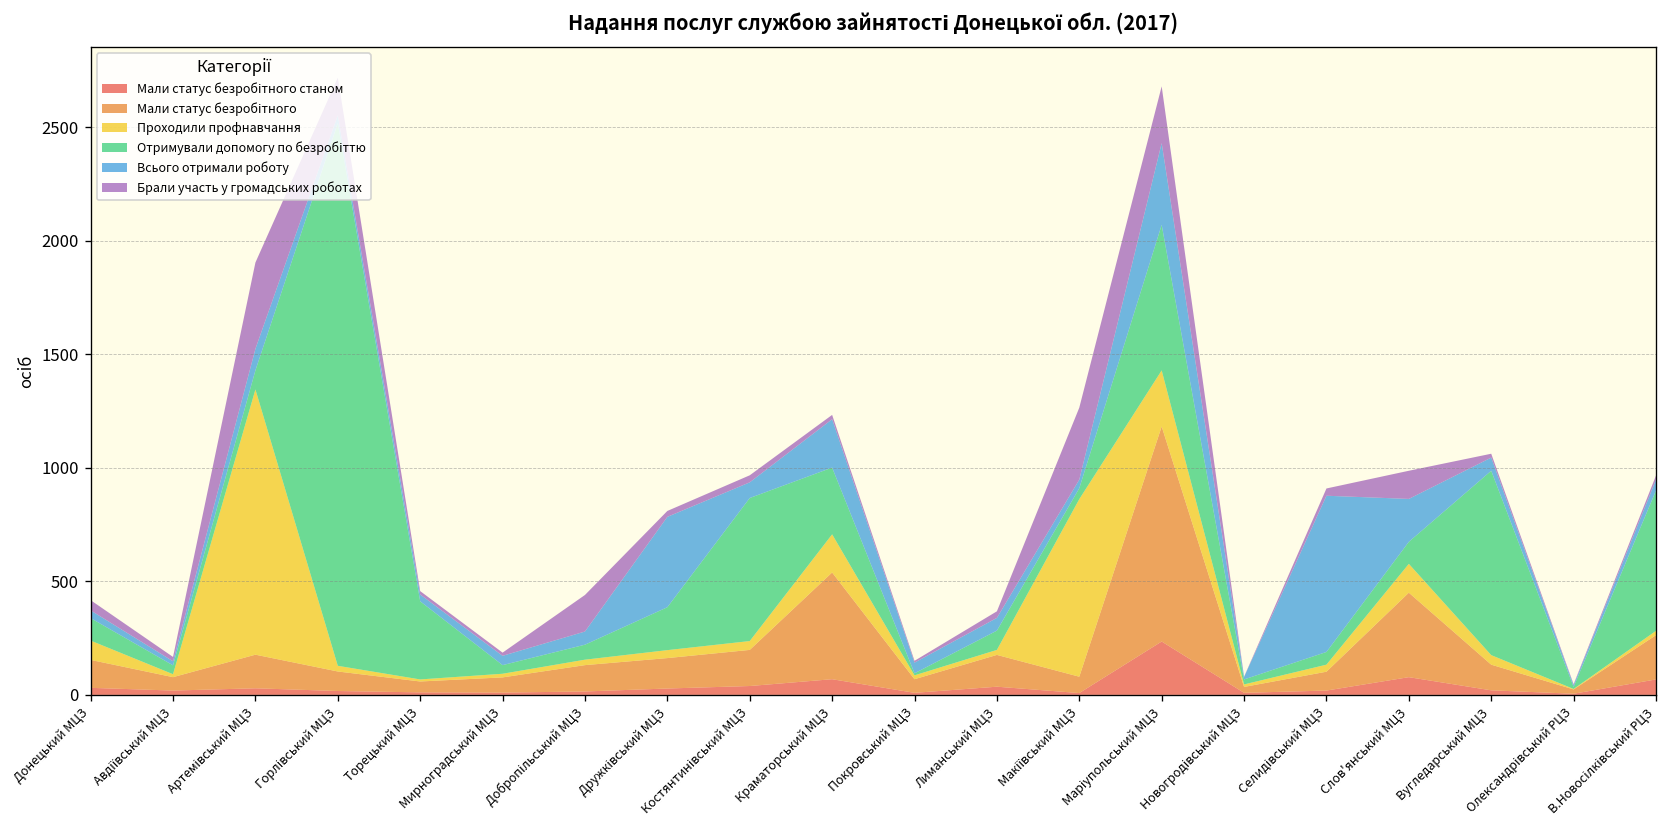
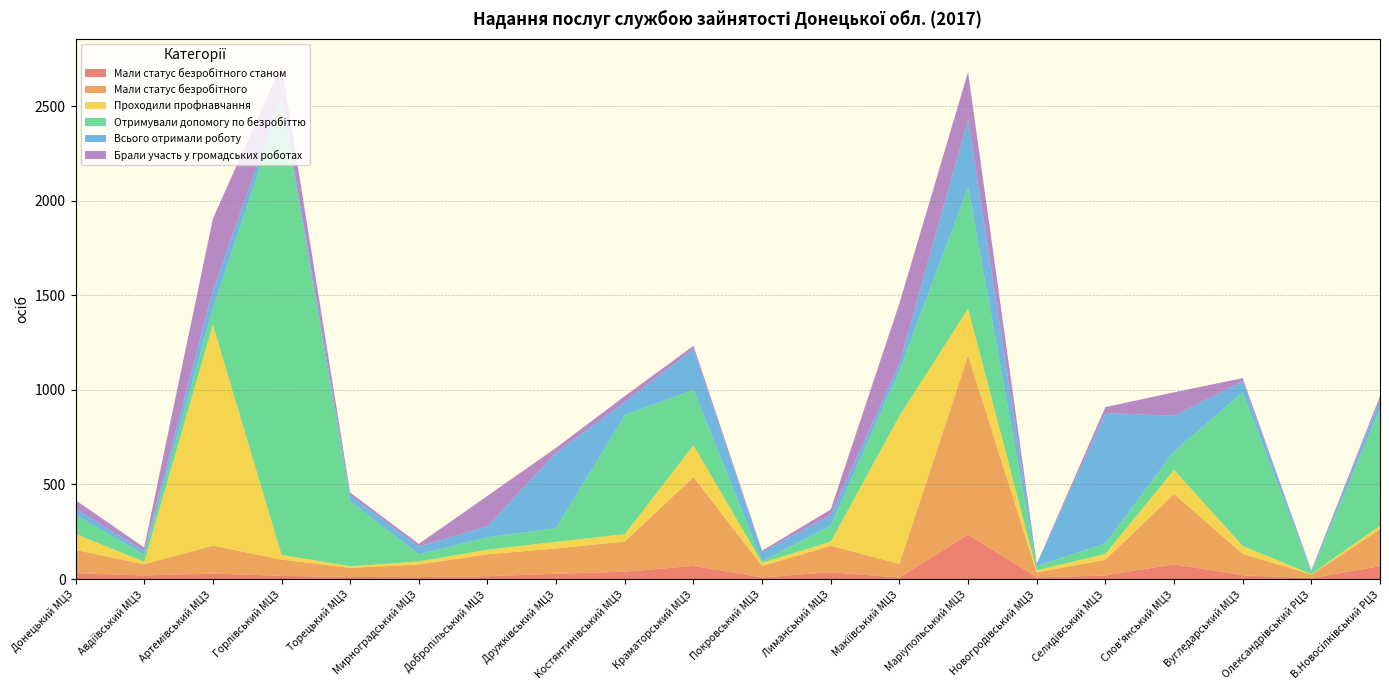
Отримували допомогу по безробіттю, Дружківський МЦЗ: 190 -> 70
Отримували допомогу по безробіттю, Макіївський МЦЗ: 50 -> 240
